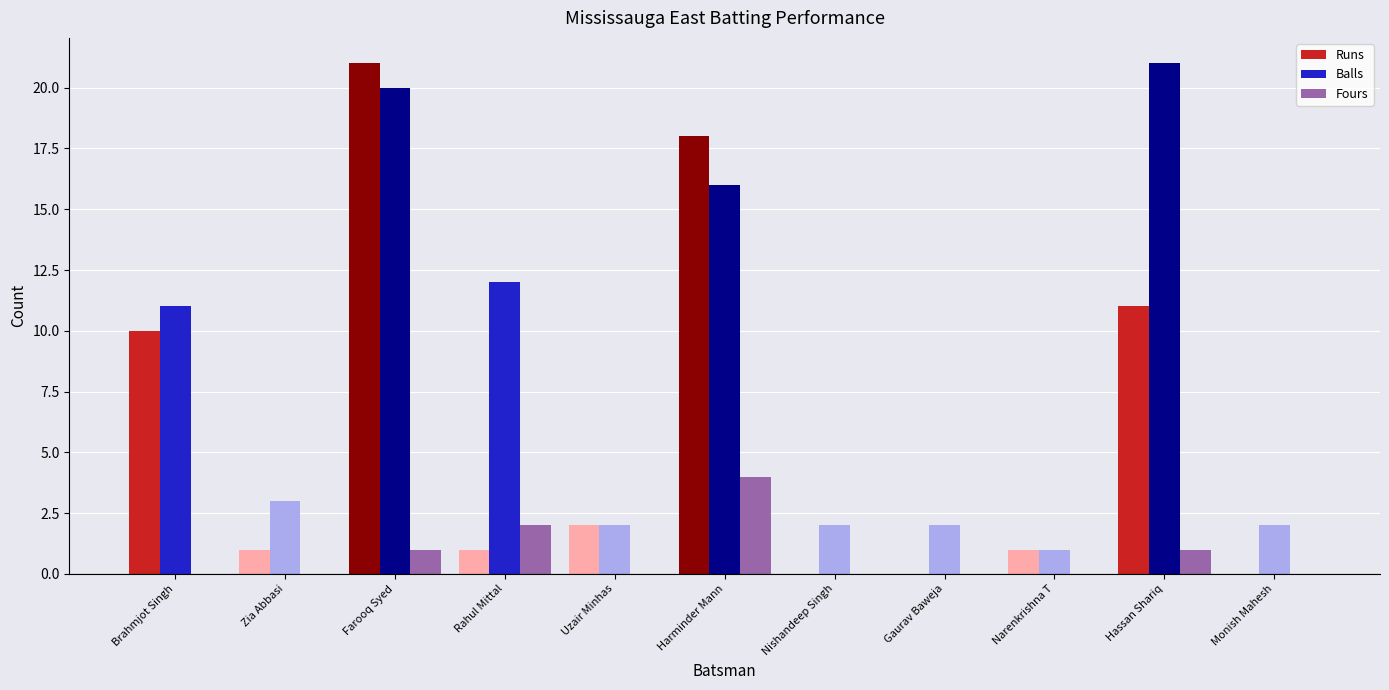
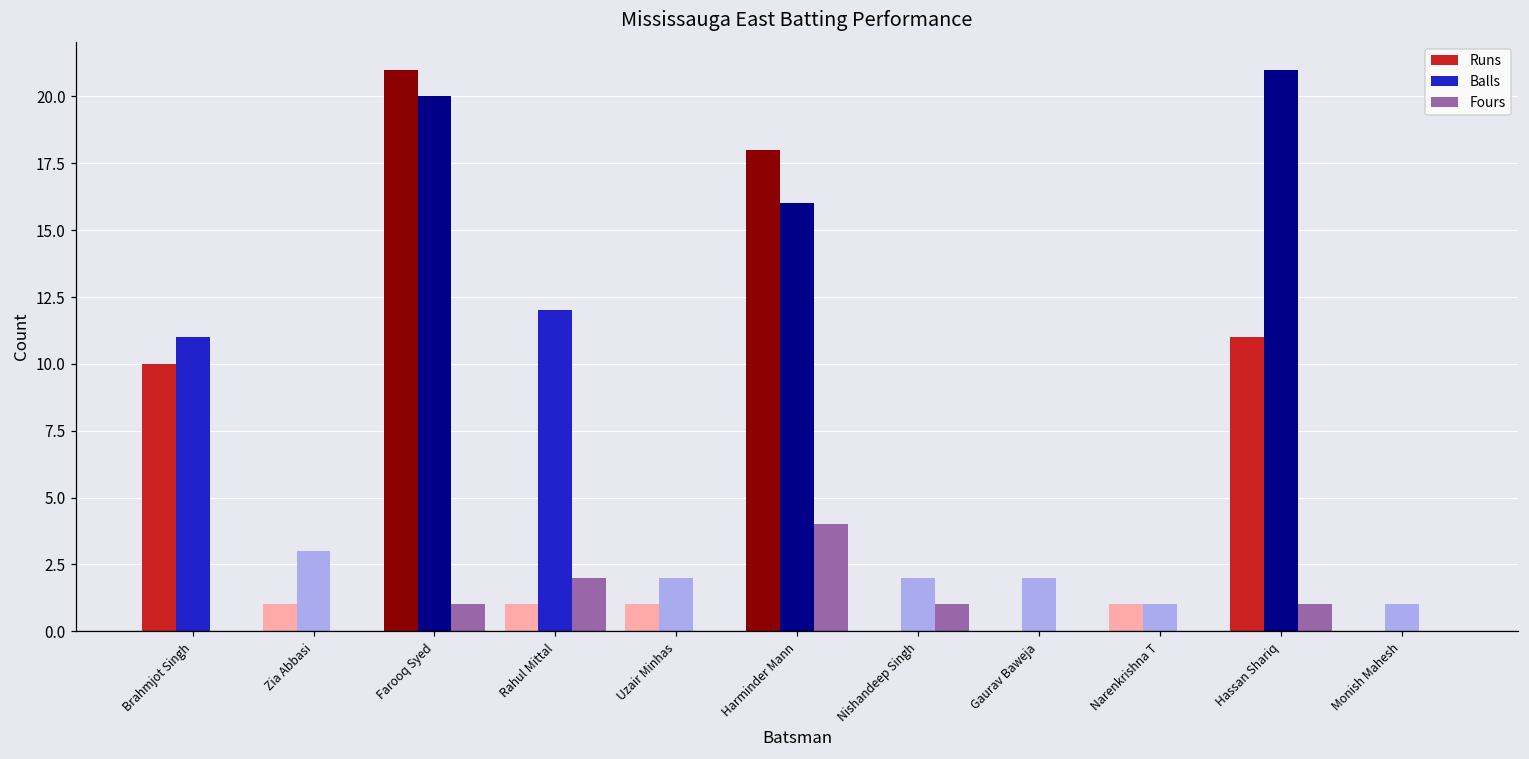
Runs, Uzair Minhas: 2 -> 1
Fours, Nishandeep Singh: 0 -> 1
Balls, Monish Mahesh: 2 -> 1
